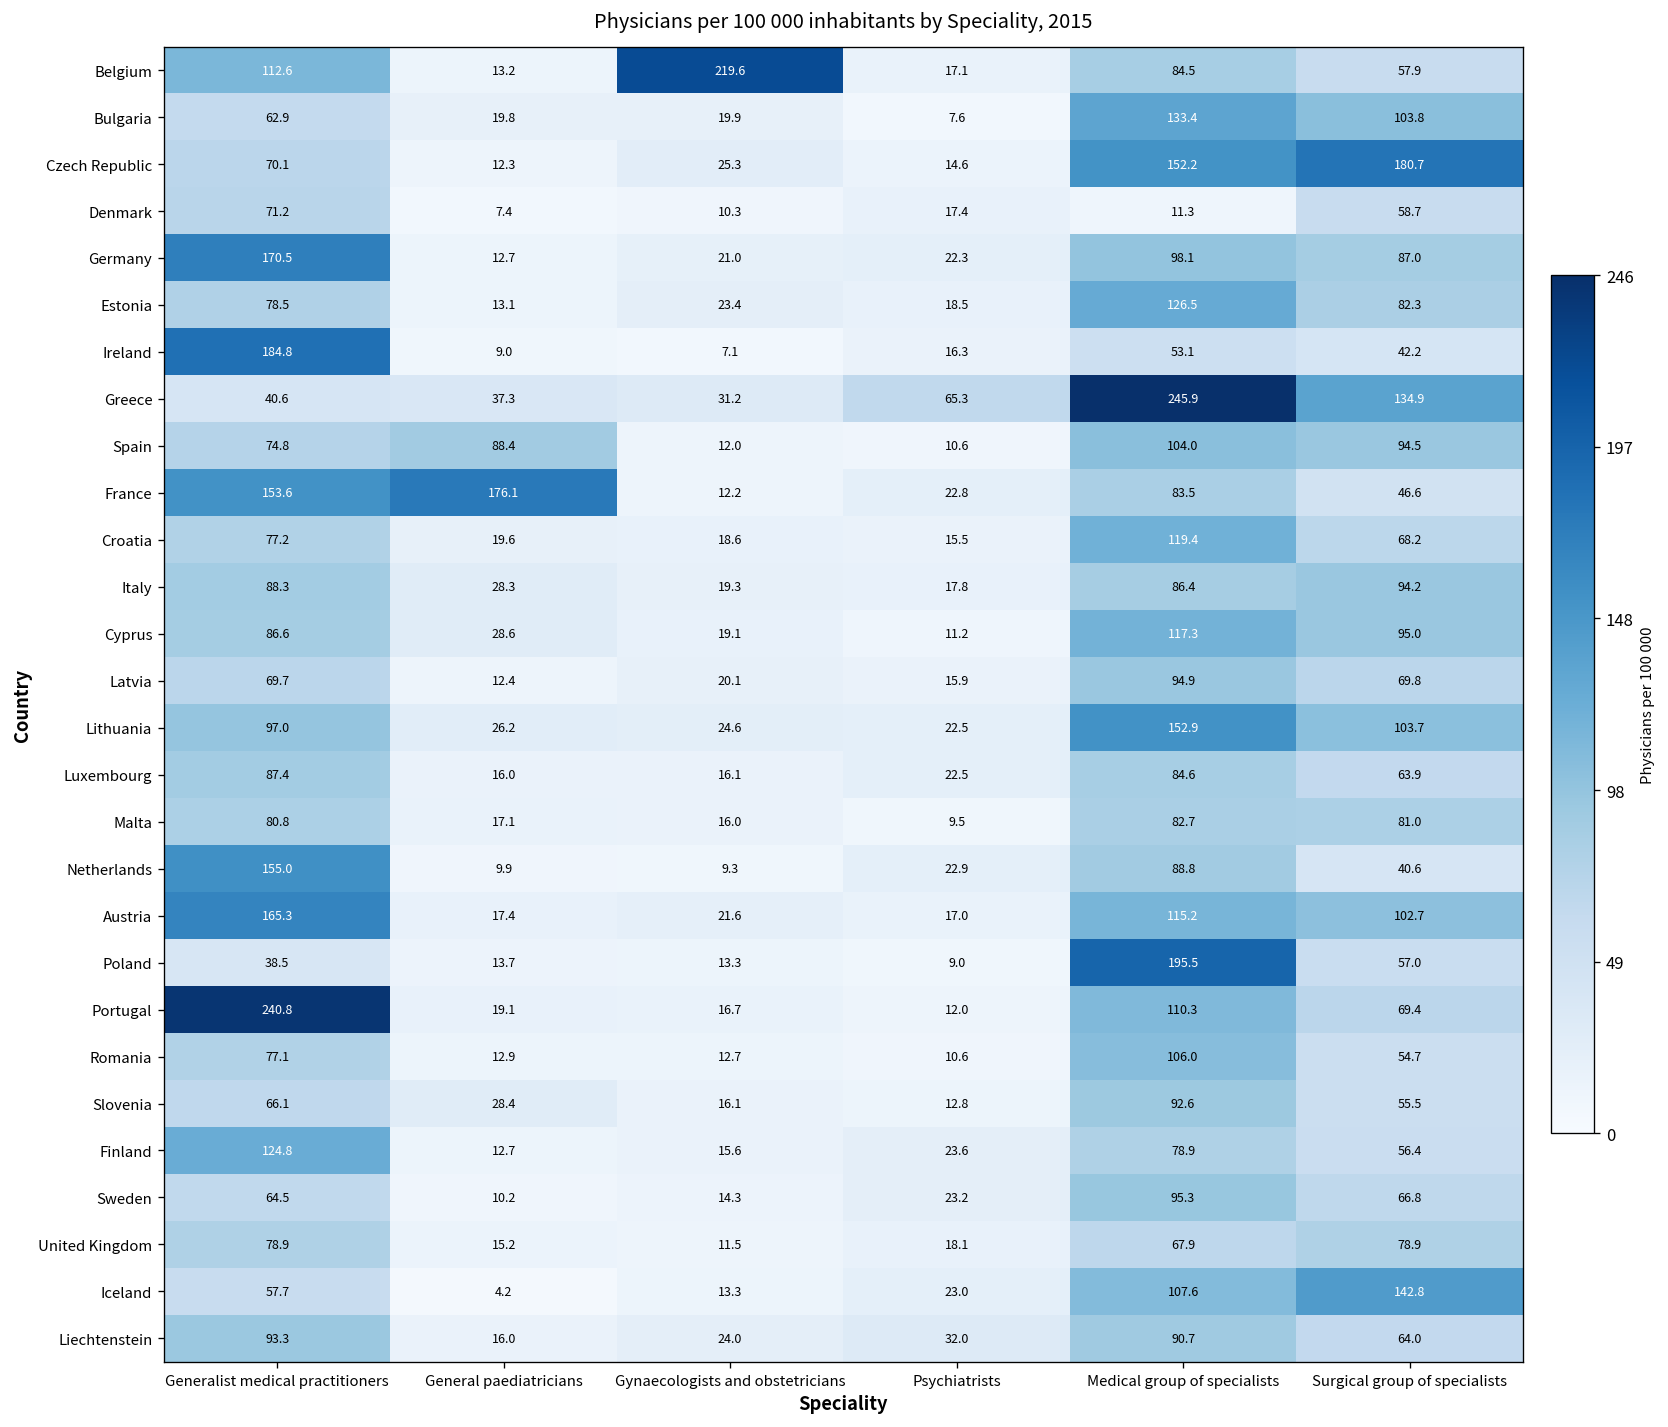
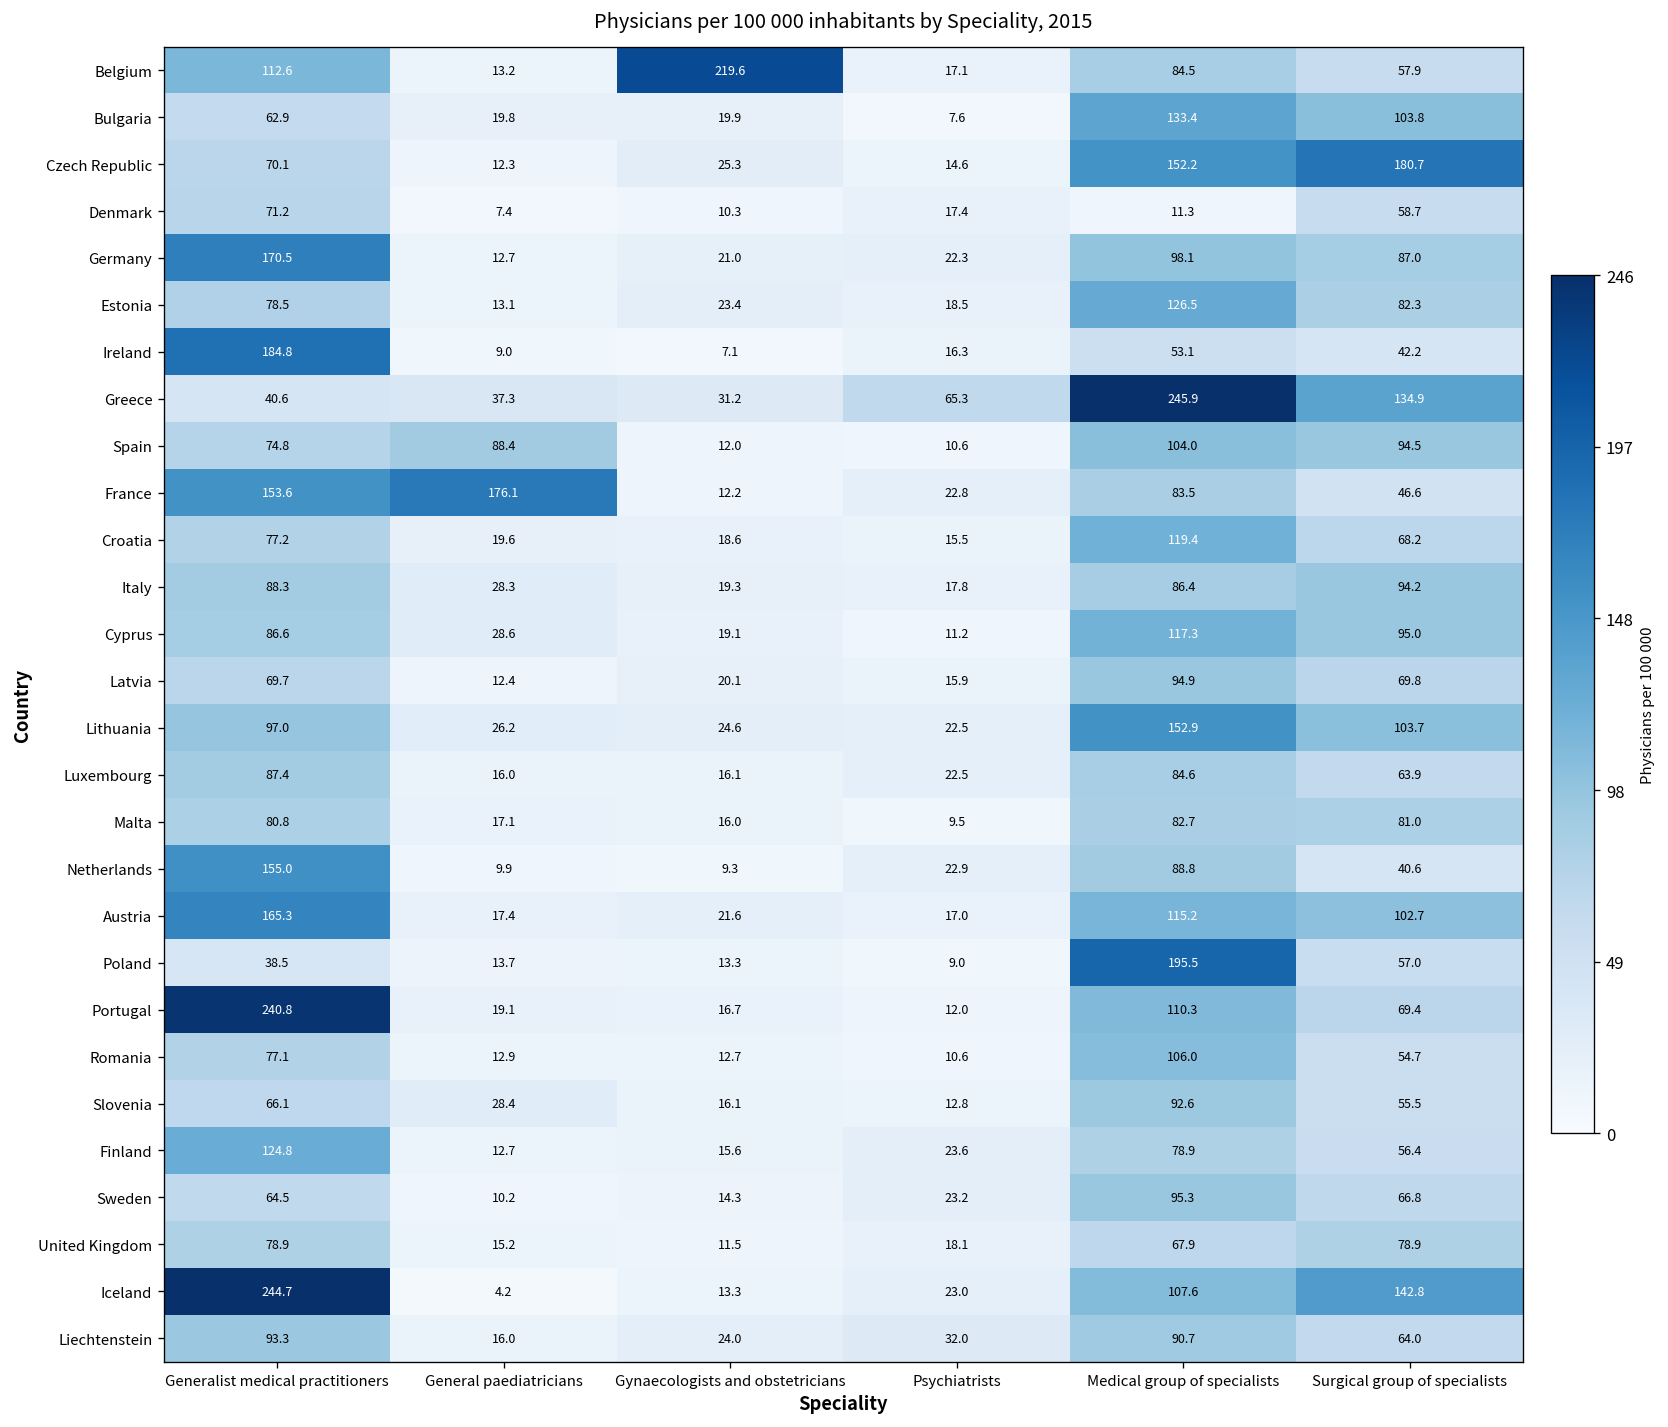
Iceland, Generalist medical practitioners: 57.7 -> 244.7
